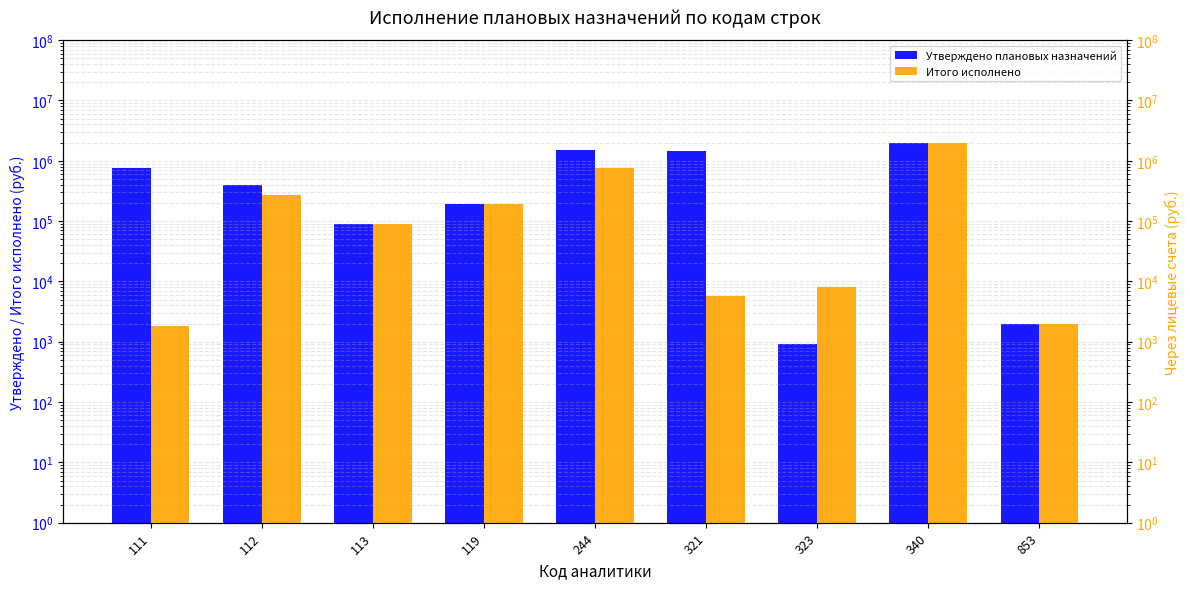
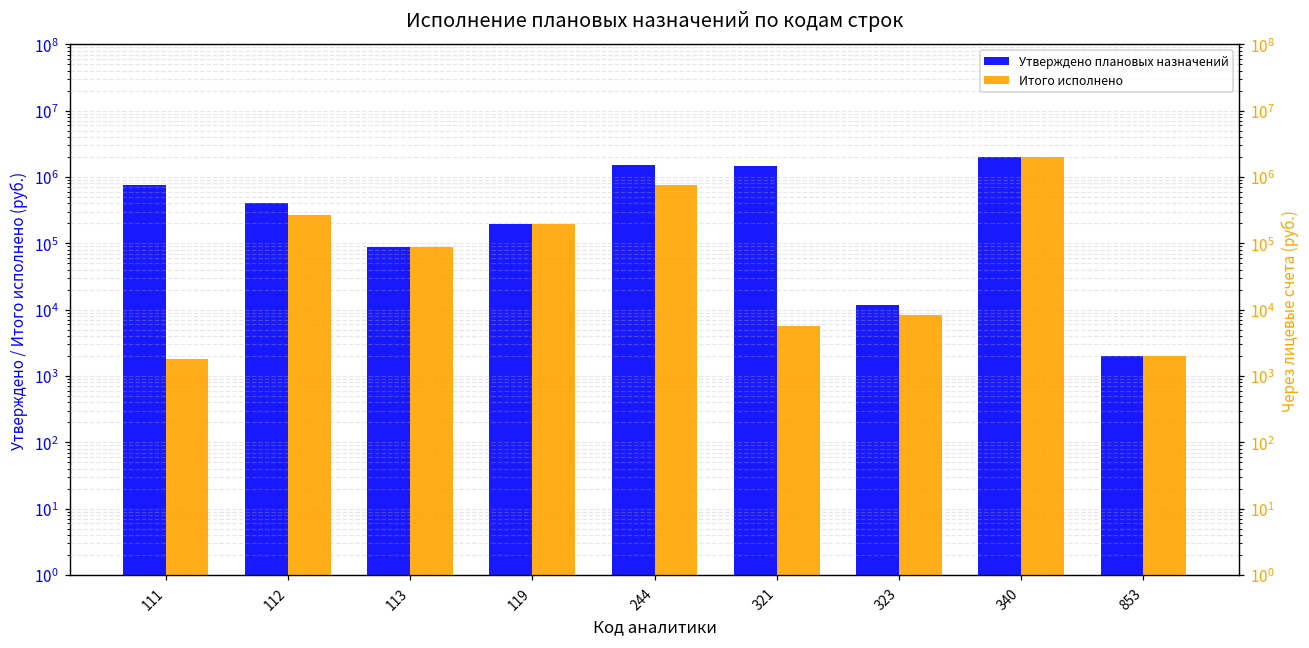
Утверждено плановых назначений, 323: 900 -> 12000
